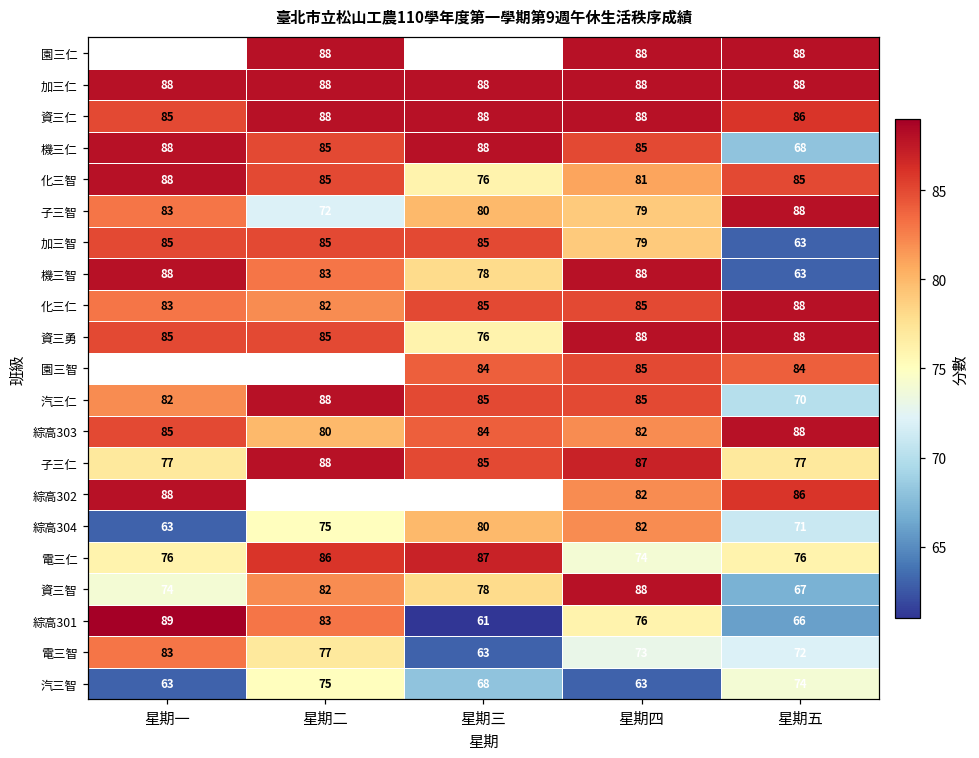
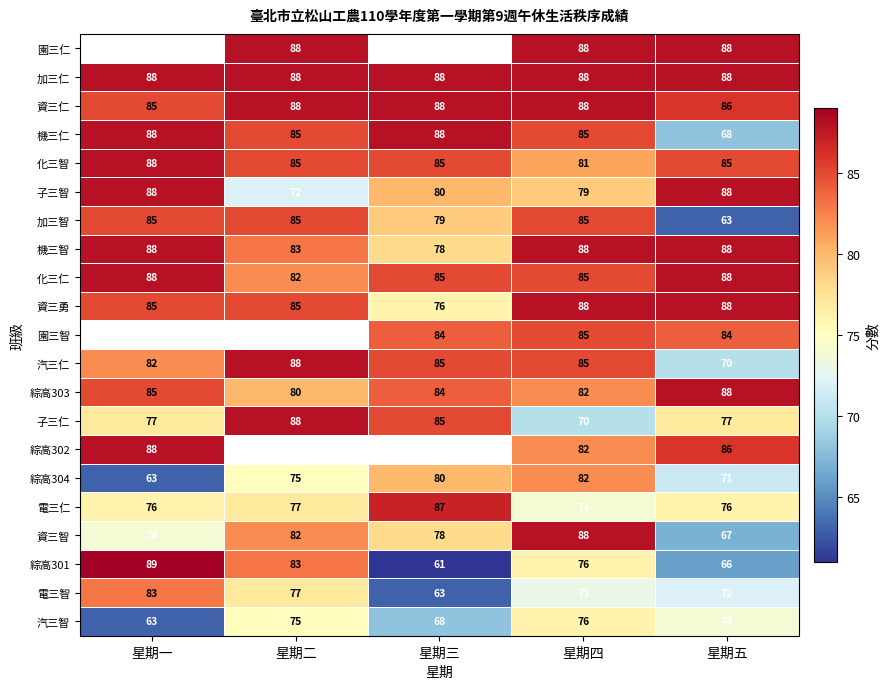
化三智, 星期三: 76 -> 85
子三智, 星期一: 83 -> 88
加三智, 星期三: 85 -> 79
加三智, 星期四: 79 -> 85
機三智, 星期五: 63 -> 88
化三仁, 星期一: 83 -> 88
子三仁, 星期四: 87 -> 70
電三仁, 星期二: 86 -> 77
汽三智, 星期四: 63 -> 76
